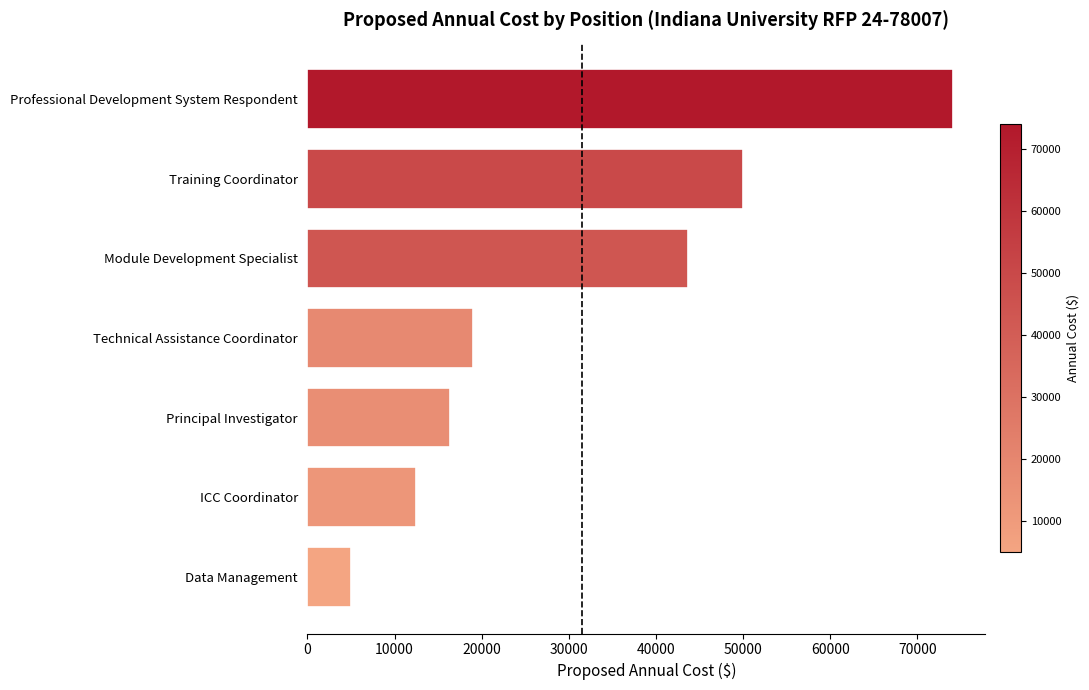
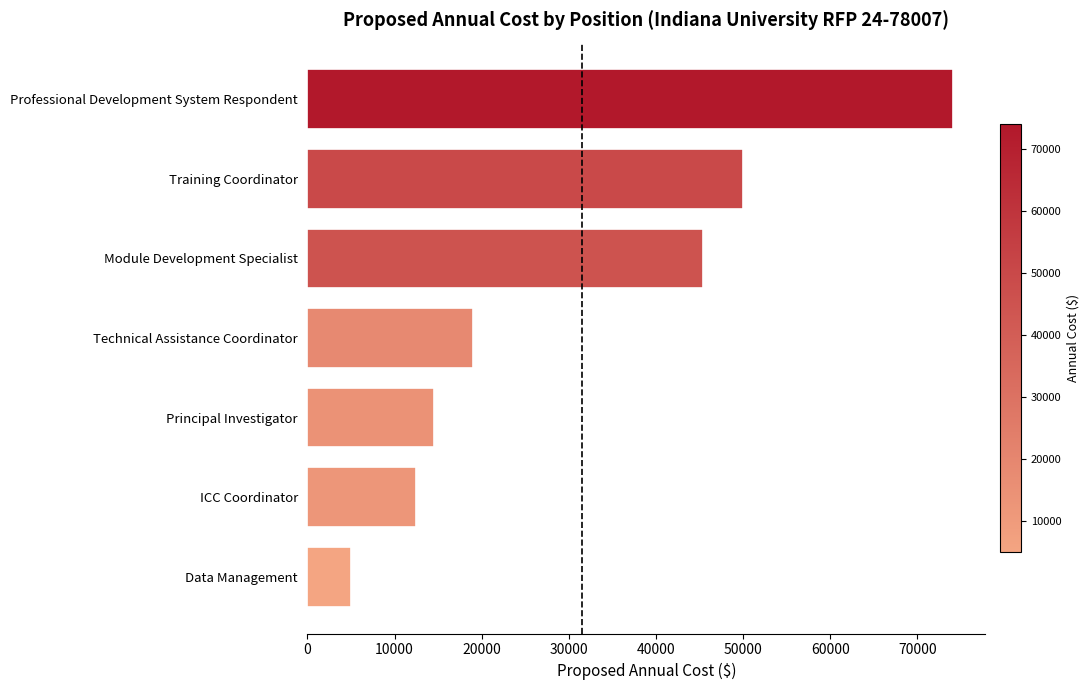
Module Development Specialist: 44000 -> 45000
Principal Investigator: 16000 -> 15000
